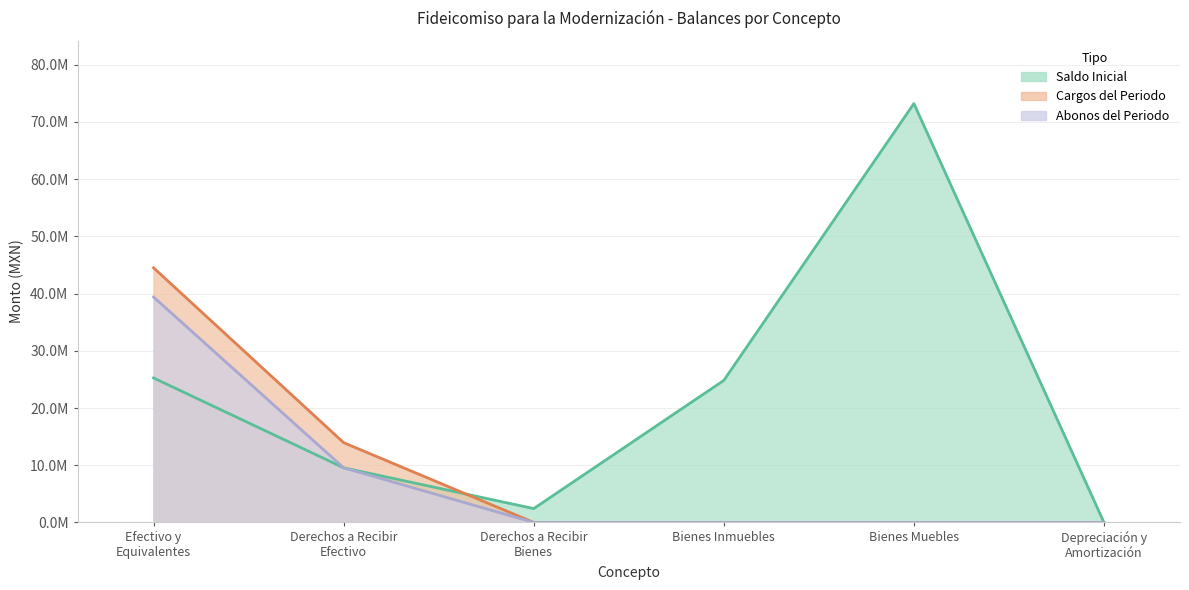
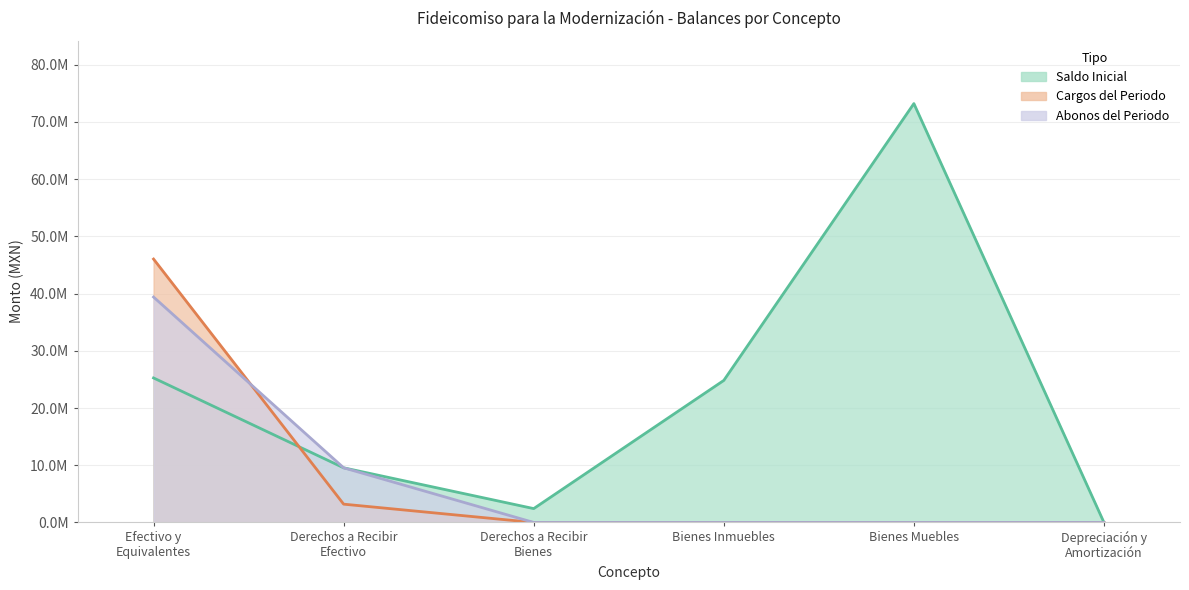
Cargos del Periodo, Efectivo y Equivalentes: 45000000 -> 46000000
Cargos del Periodo, Derechos a Recibir Efectivo: 14000000 -> 3000000
